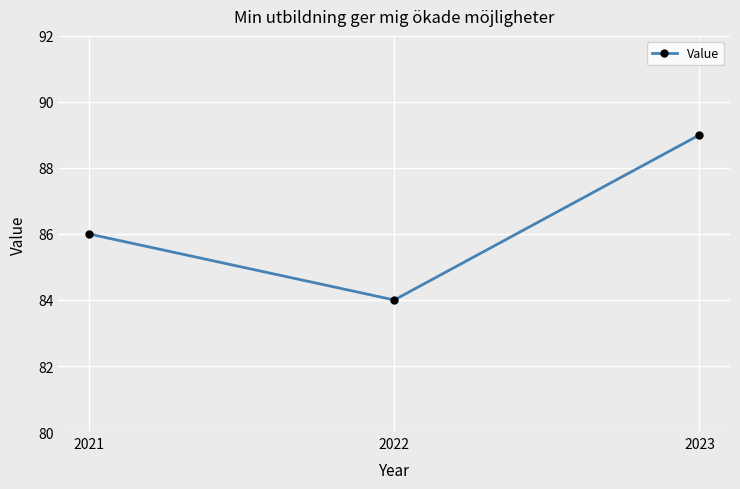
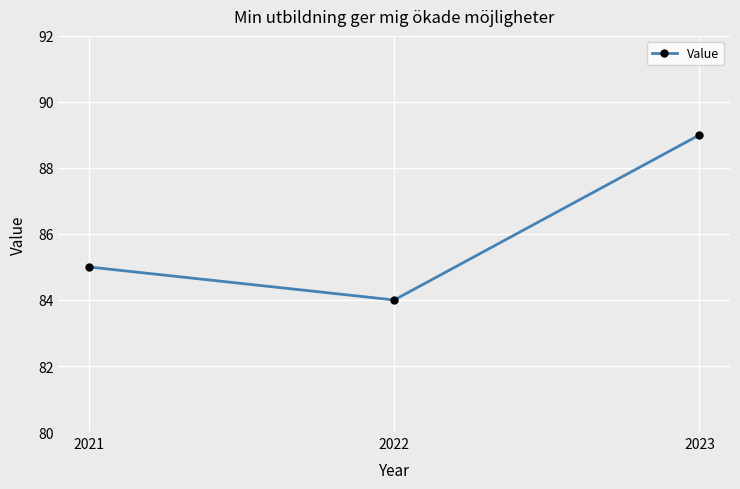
2021: 86 -> 85
